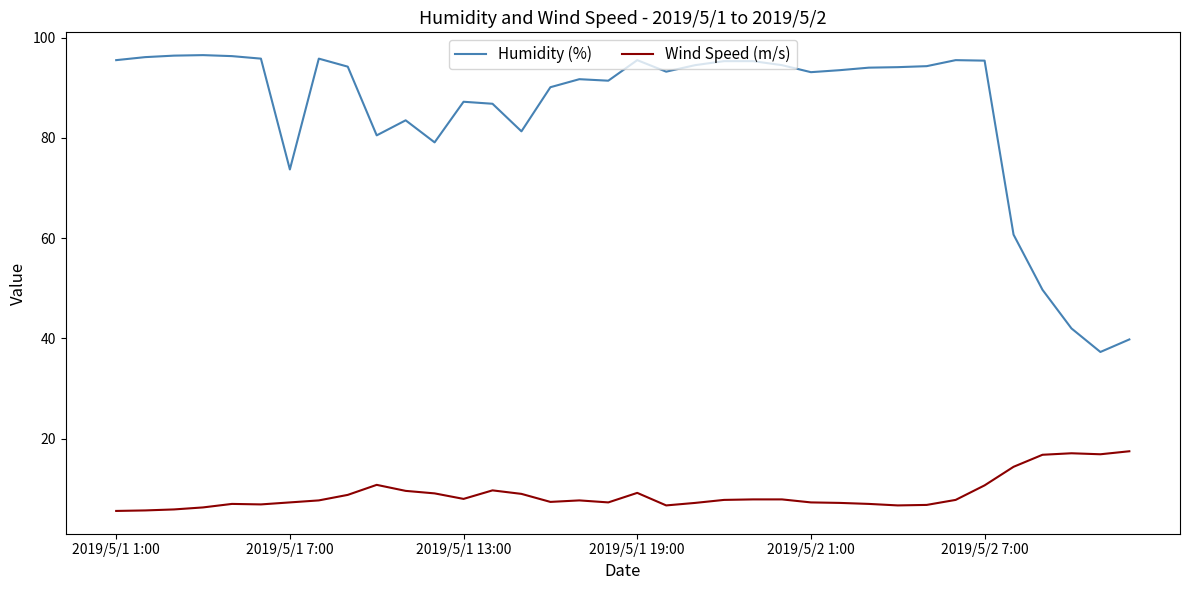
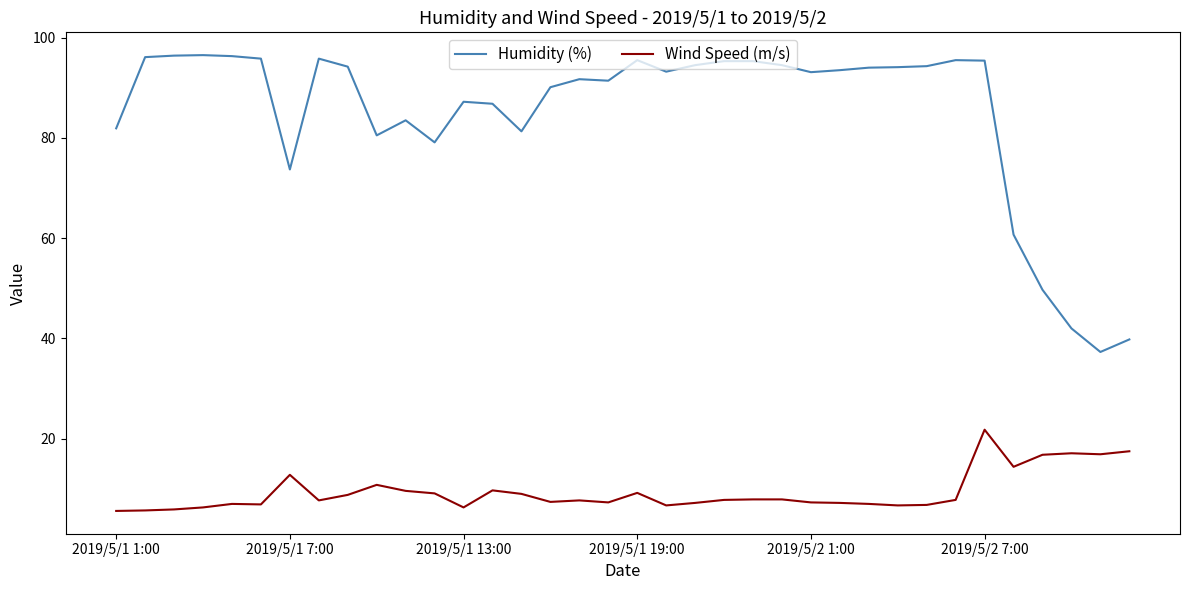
Humidity (%), 2019/5/1 1:00: 96 -> 82
Wind Speed (m/s), 2019/5/1 7:00: 7 -> 13
Wind Speed (m/s), 2019/5/1 13:00: 8 -> 6
Wind Speed (m/s), 2019/5/2 7:00: 11 -> 22
